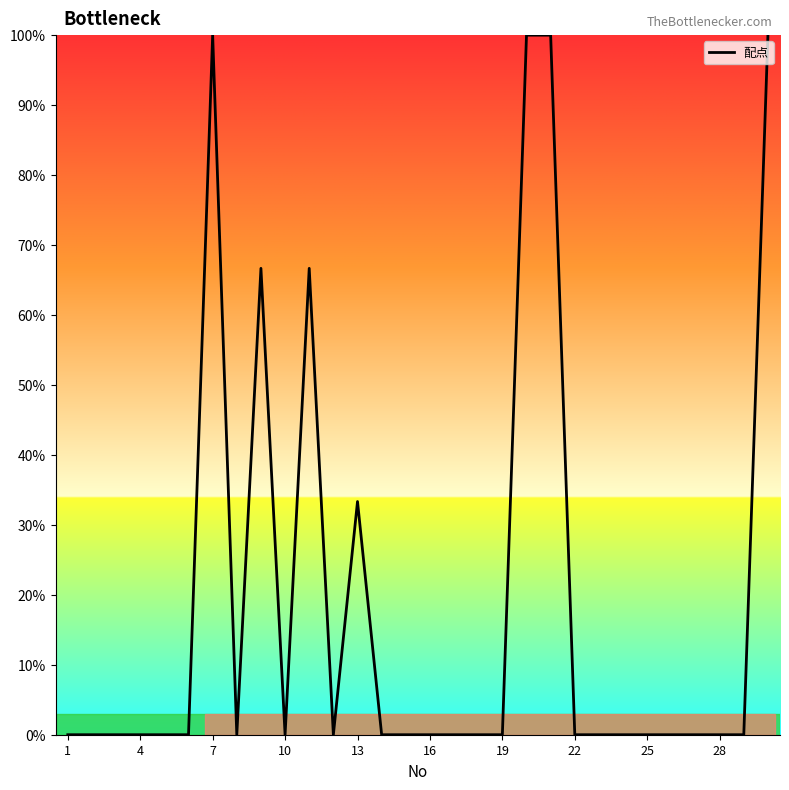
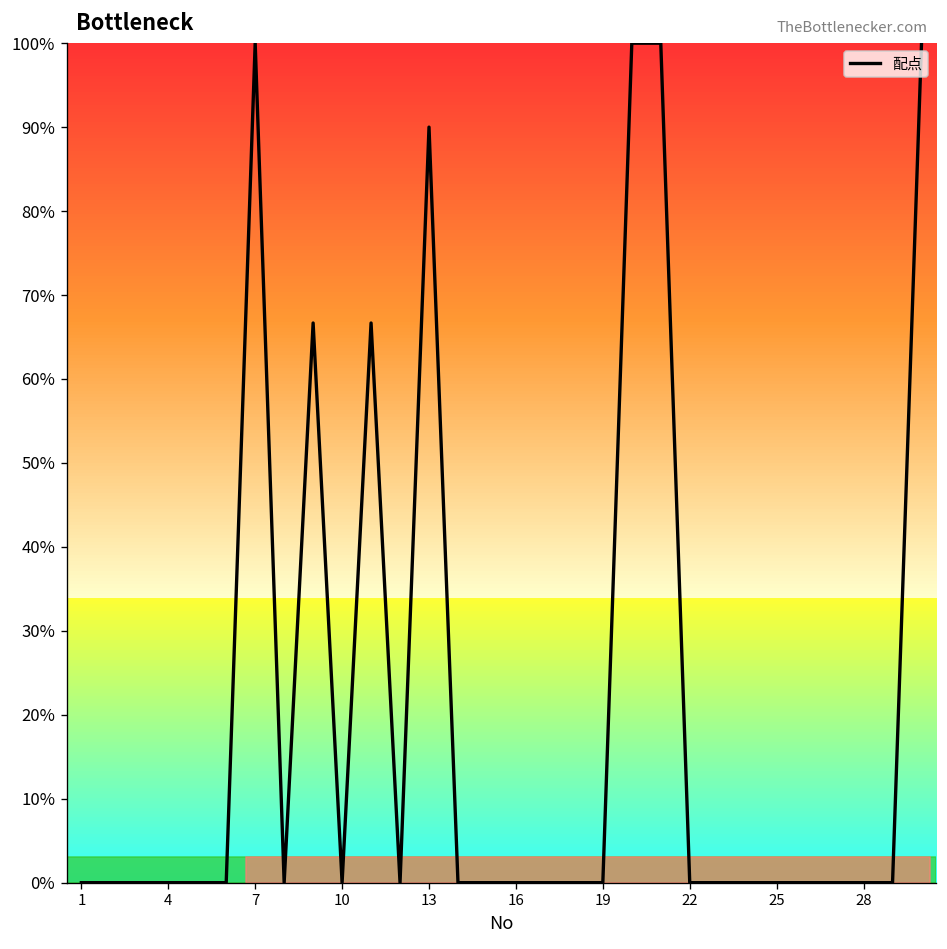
13: 33% -> 90%
